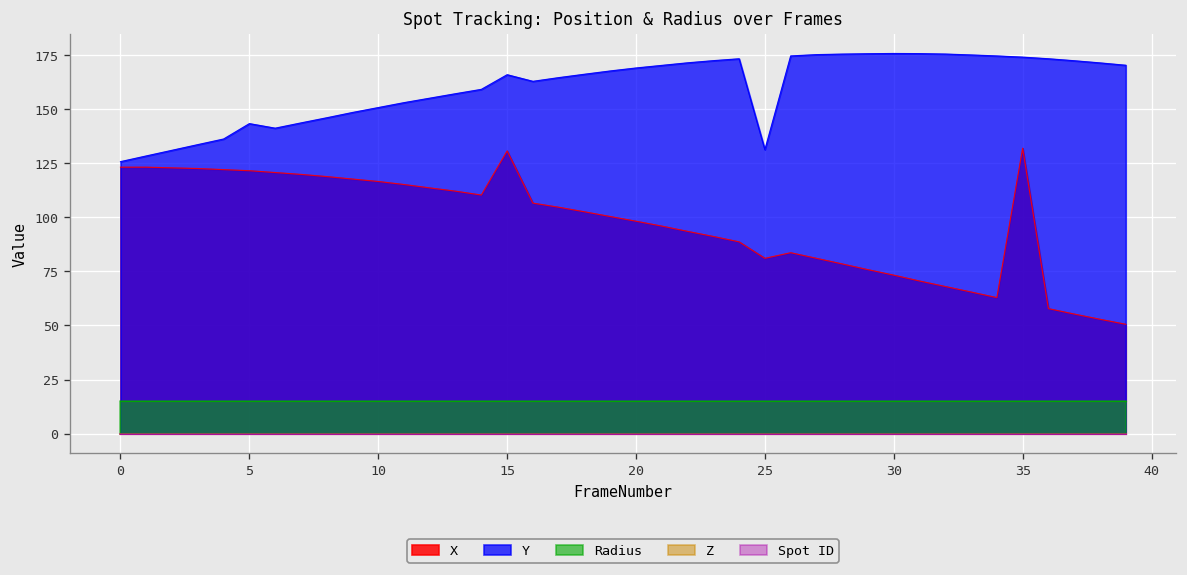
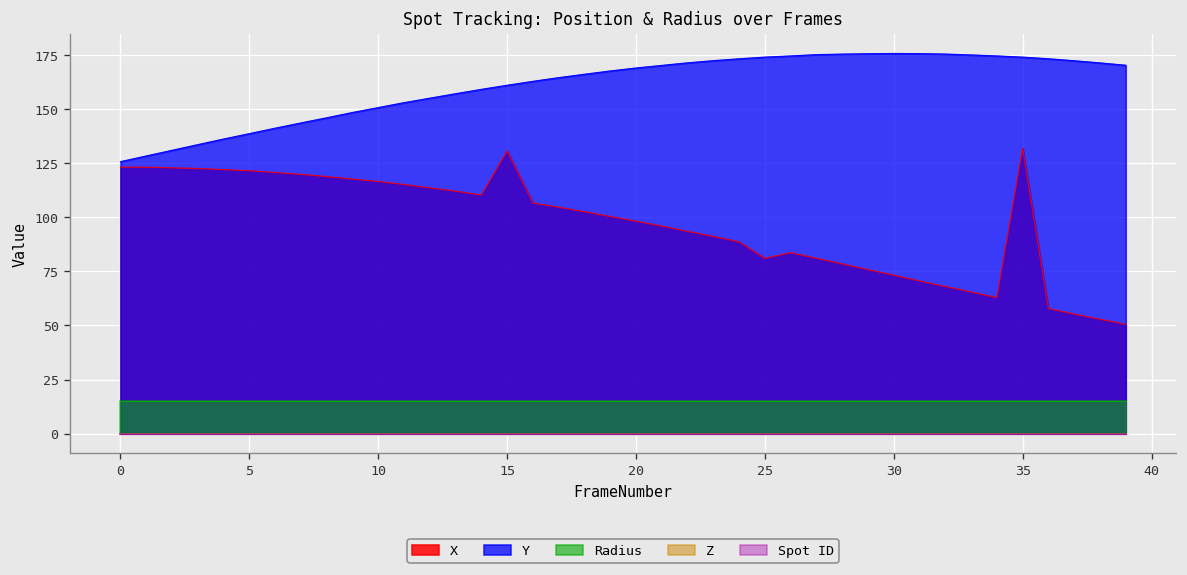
Y, 5: 143 -> 139
Y, 15: 166 -> 161
Y, 25: 131 -> 174
